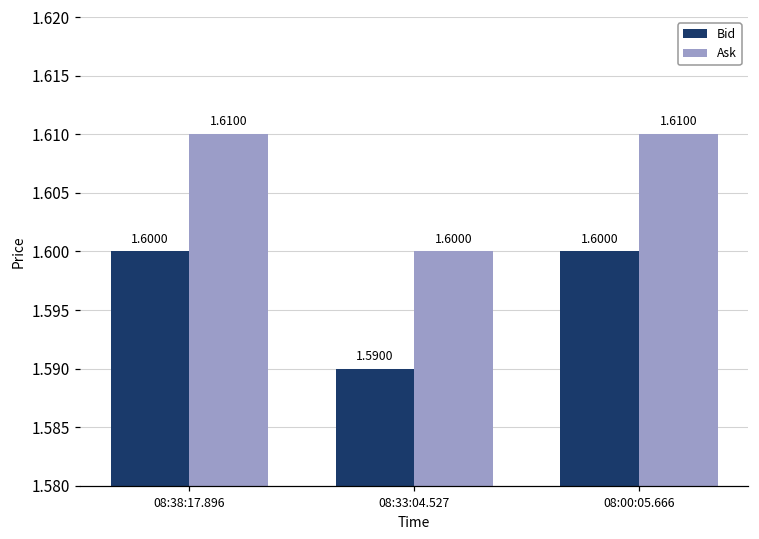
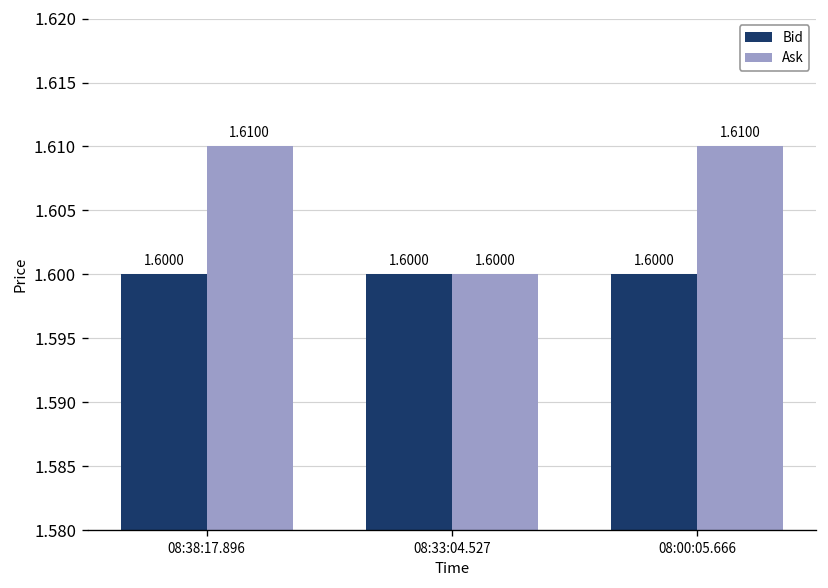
Bid, 08:33:04.527: 1.5900 -> 1.6000
